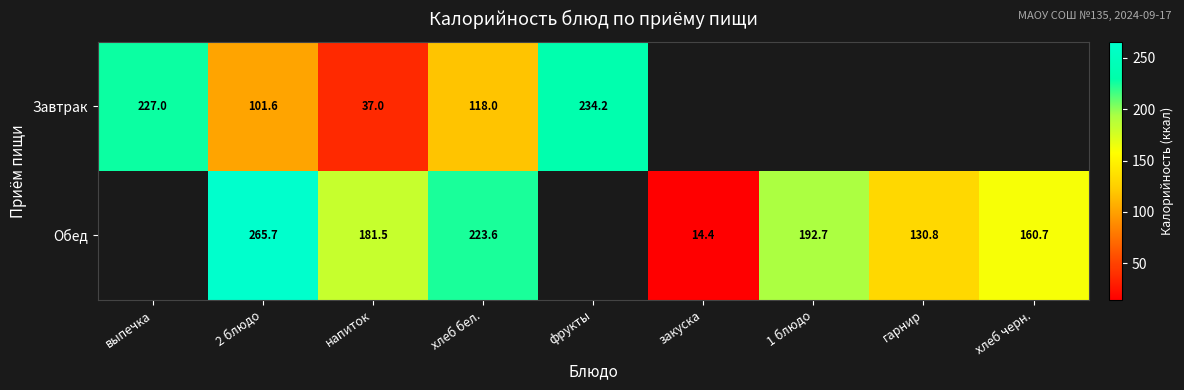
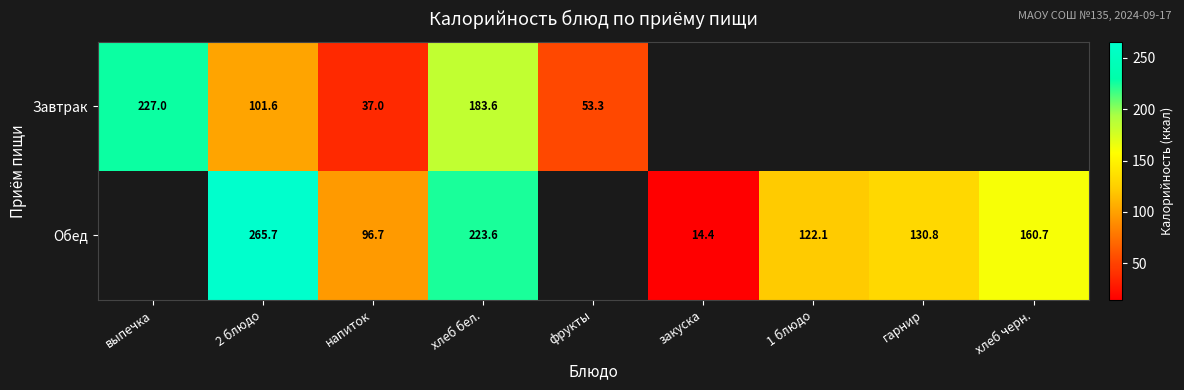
Завтрак, хлеб бел.: 118.0 -> 183.6
Завтрак, фрукты: 234.2 -> 53.3
Обед, напиток: 181.5 -> 96.7
Обед, 1 блюдо: 192.7 -> 122.1
